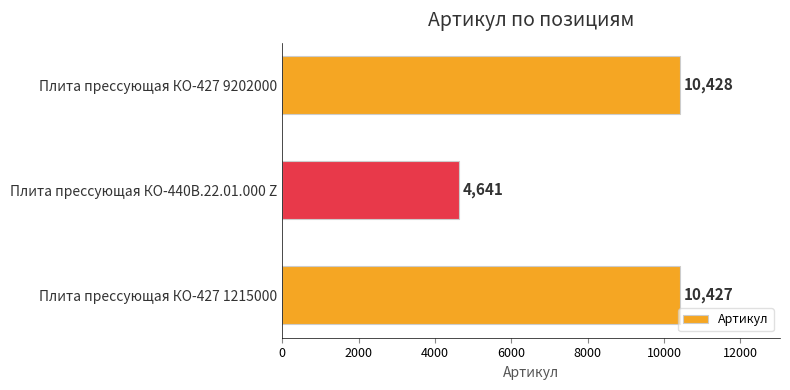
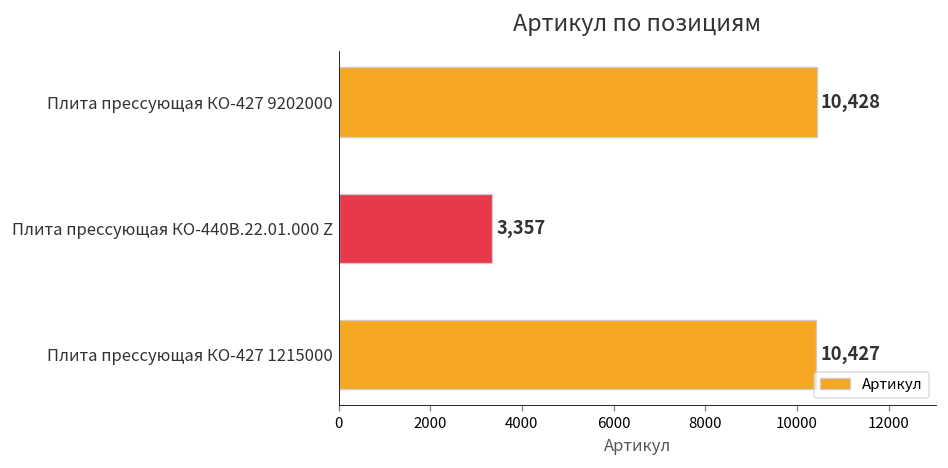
Плита прессующая КО-440В.22.01.000 Z: 4,641 -> 3,357
